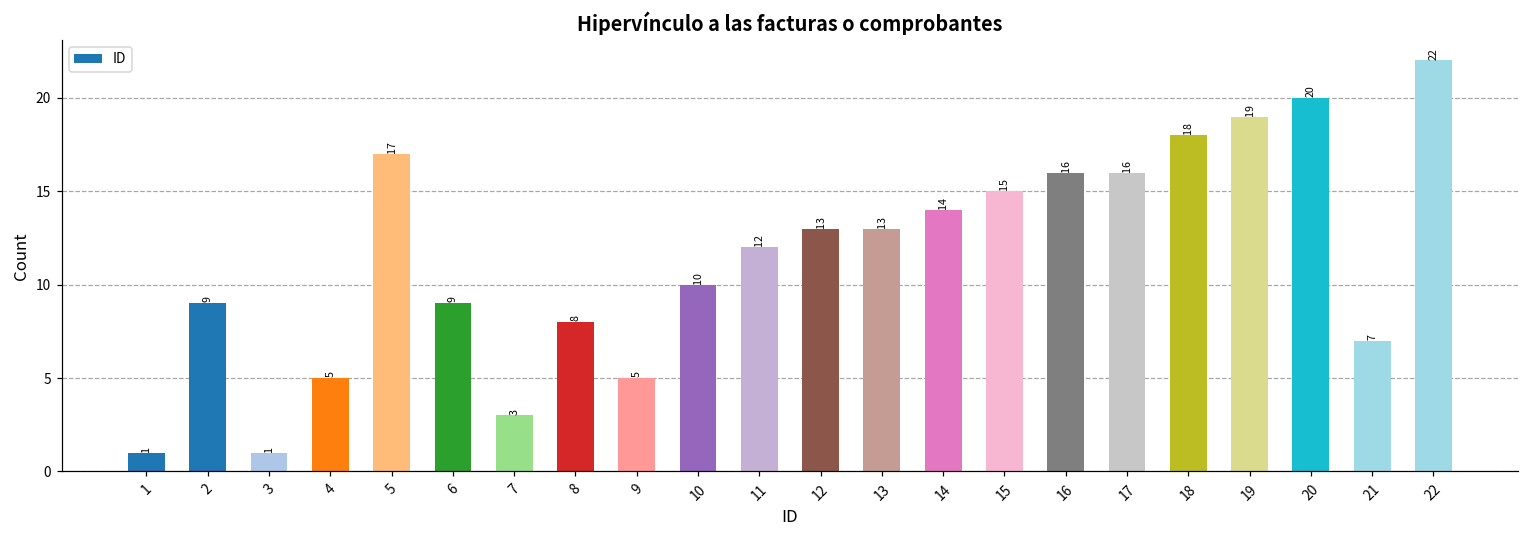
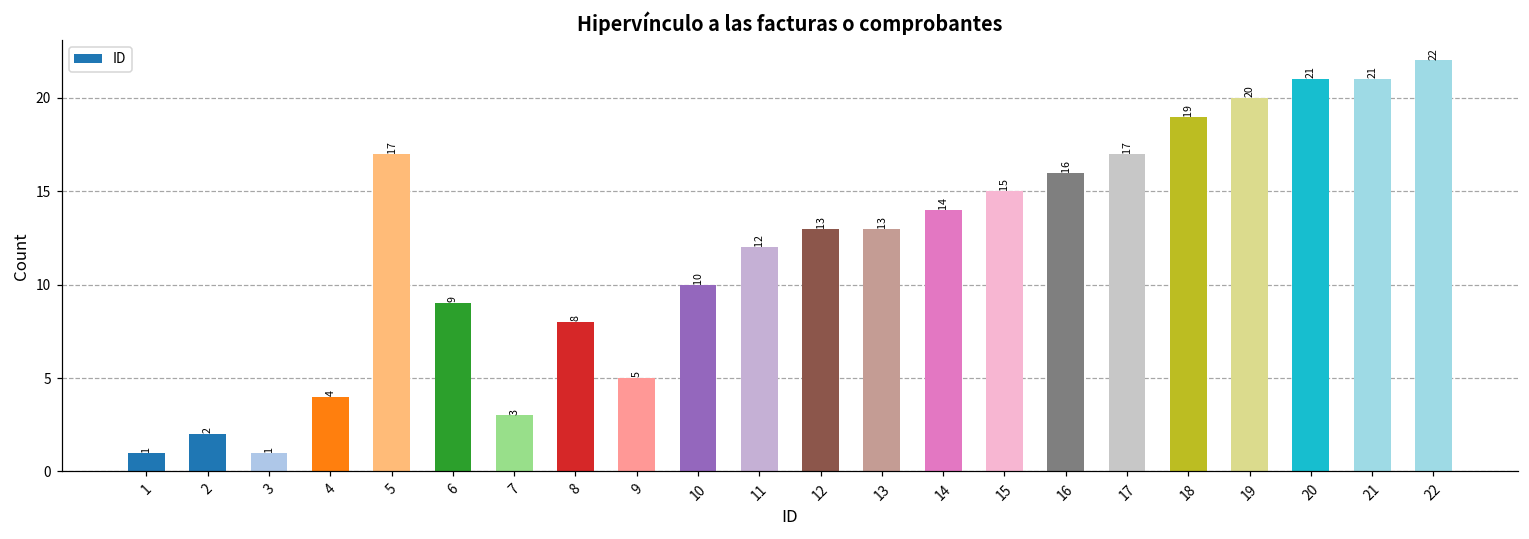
2: 9 -> 2
4: 5 -> 4
17: 16 -> 17
18: 18 -> 19
19: 19 -> 20
20: 20 -> 21
21: 7 -> 21
